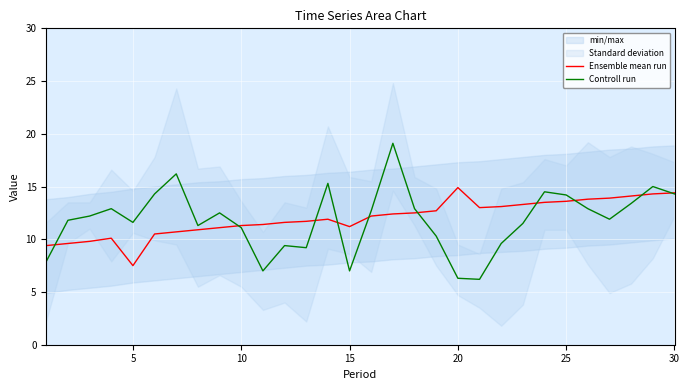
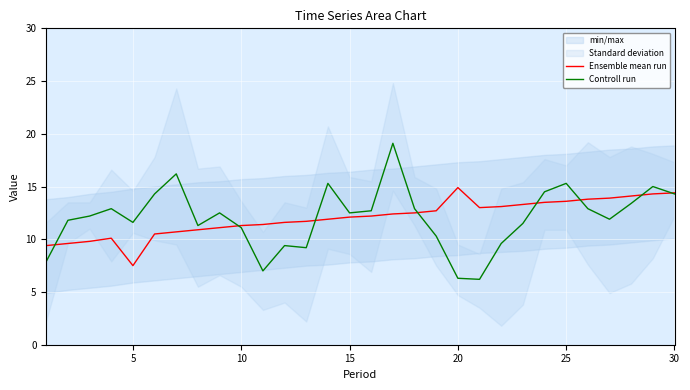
Ensemble mean run, 15: 11.2 -> 12.1
Controll run, 15: 7.0 -> 12.5
Controll run, 25: 14.2 -> 15.3
